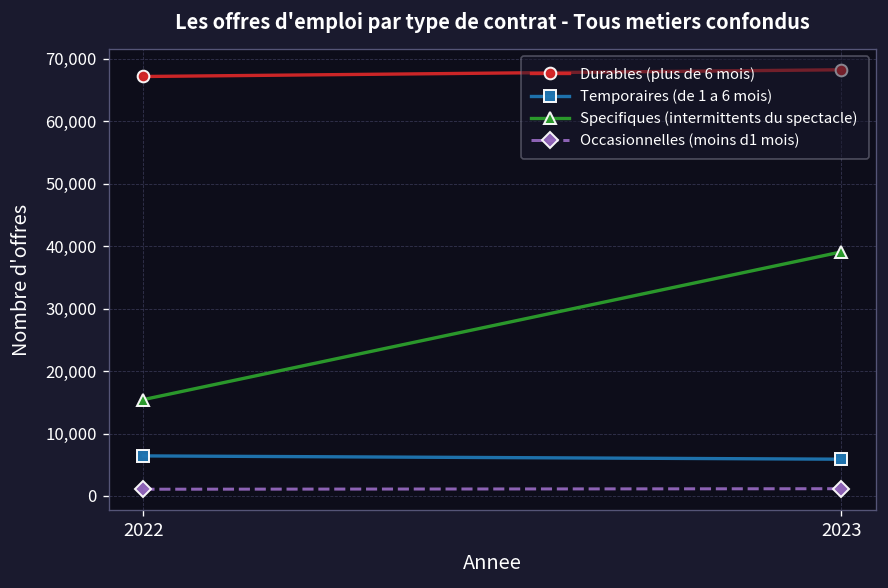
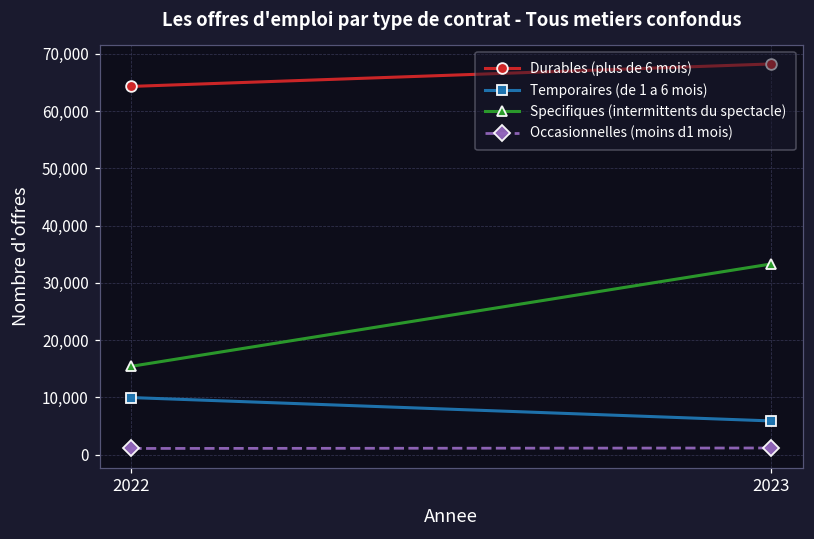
Durables (plus de 6 mois), 2022: 67,000 -> 64,000
Temporaires (de 1 a 6 mois), 2022: 6,000 -> 10,000
Specifiques (intermittents du spectacle), 2023: 39,000 -> 33,000
